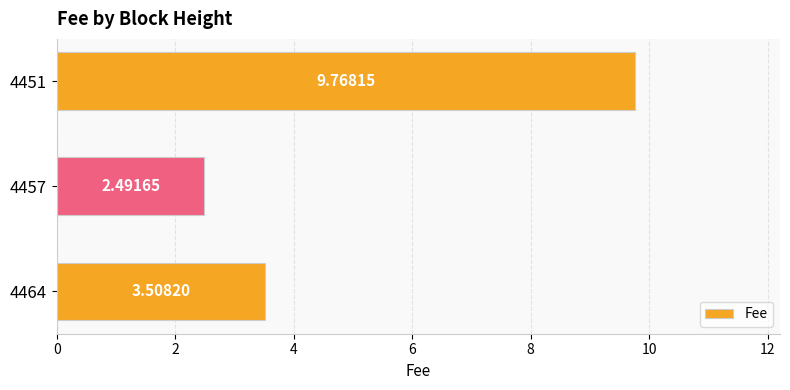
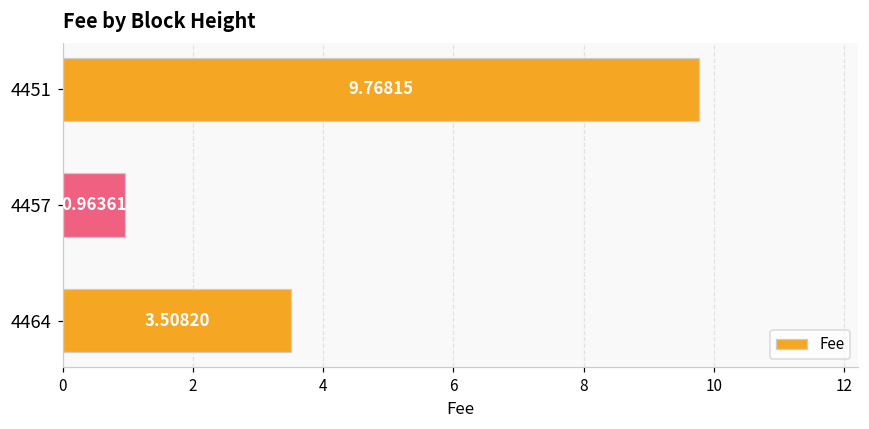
4457: 2.49165 -> 0.96361
